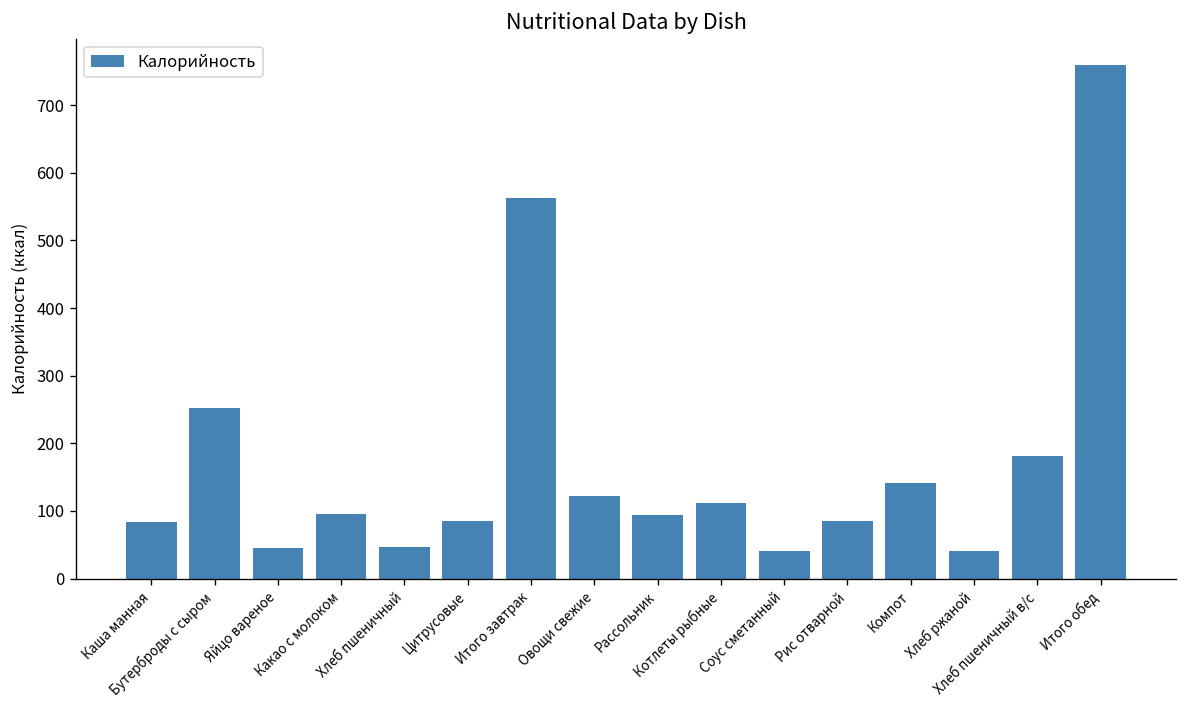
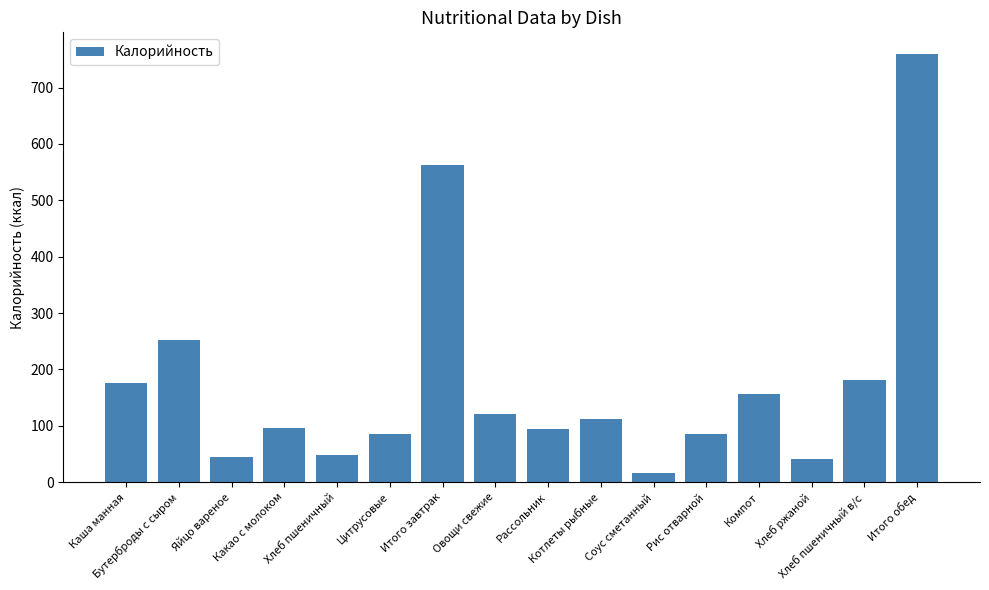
Каша манная: 80 -> 180
Соус сметанный: 40 -> 20
Компот: 140 -> 160
